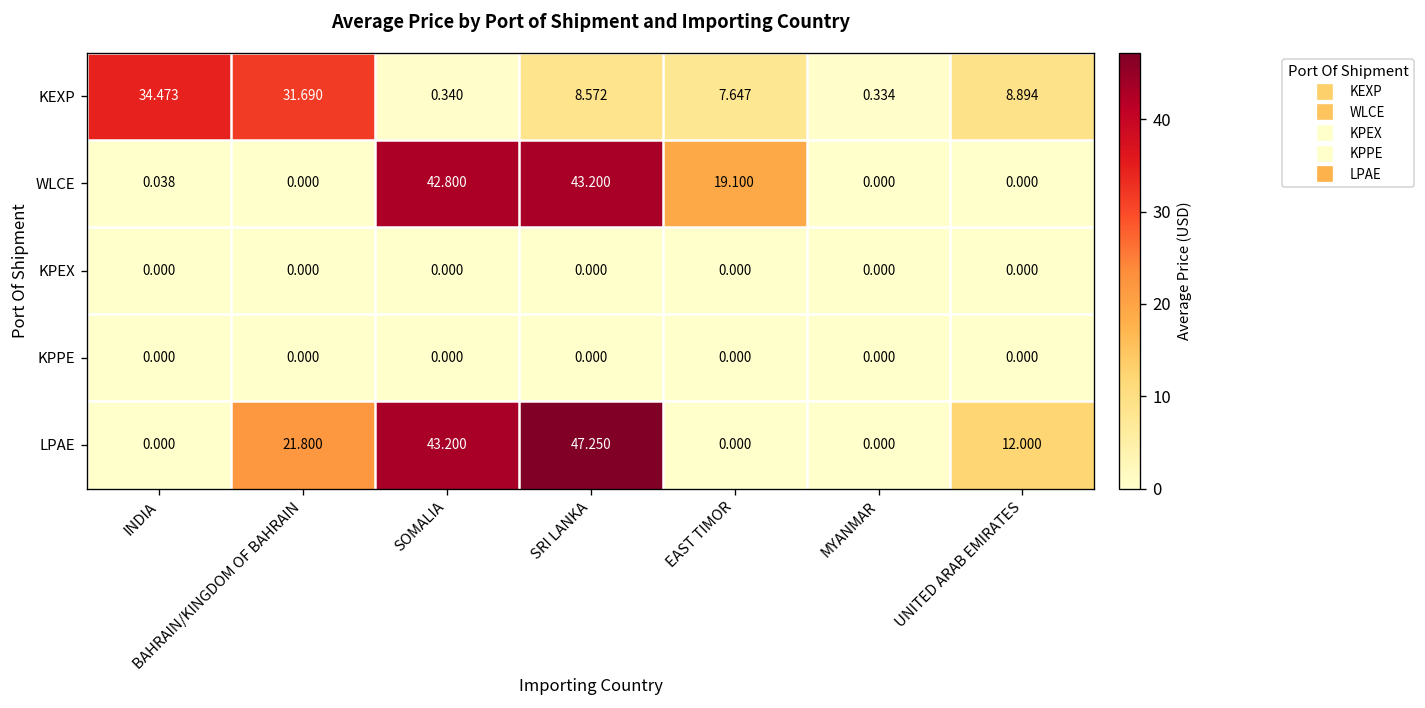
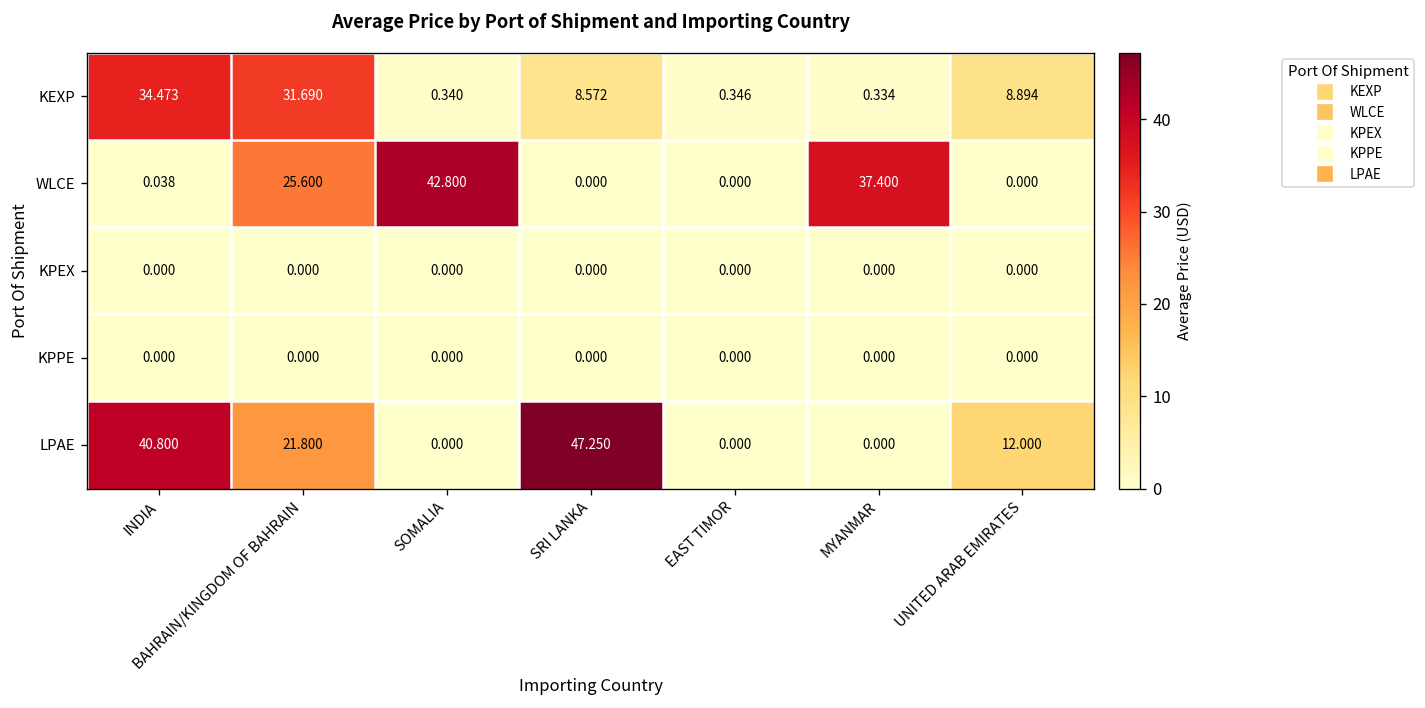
KEXP, EAST TIMOR: 7.647 -> 0.346
WLCE, BAHRAIN/KINGDOM OF BAHRAIN: 0.000 -> 25.600
WLCE, SRI LANKA: 43.200 -> 0.000
WLCE, EAST TIMOR: 19.100 -> 0.000
WLCE, MYANMAR: 0.000 -> 37.400
LPAE, INDIA: 0.000 -> 40.800
LPAE, SOMALIA: 43.200 -> 0.000
